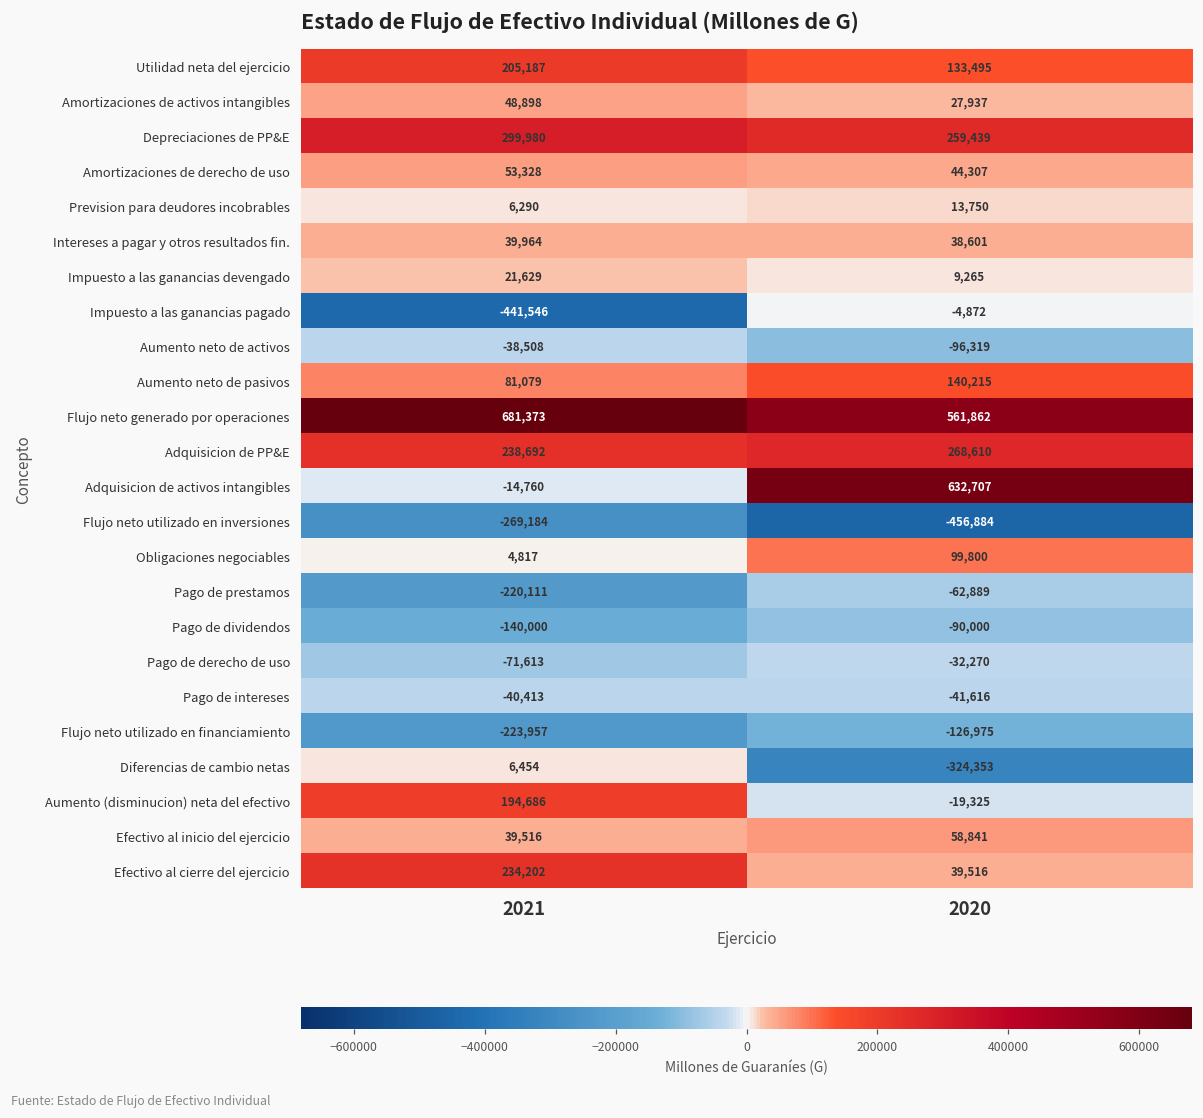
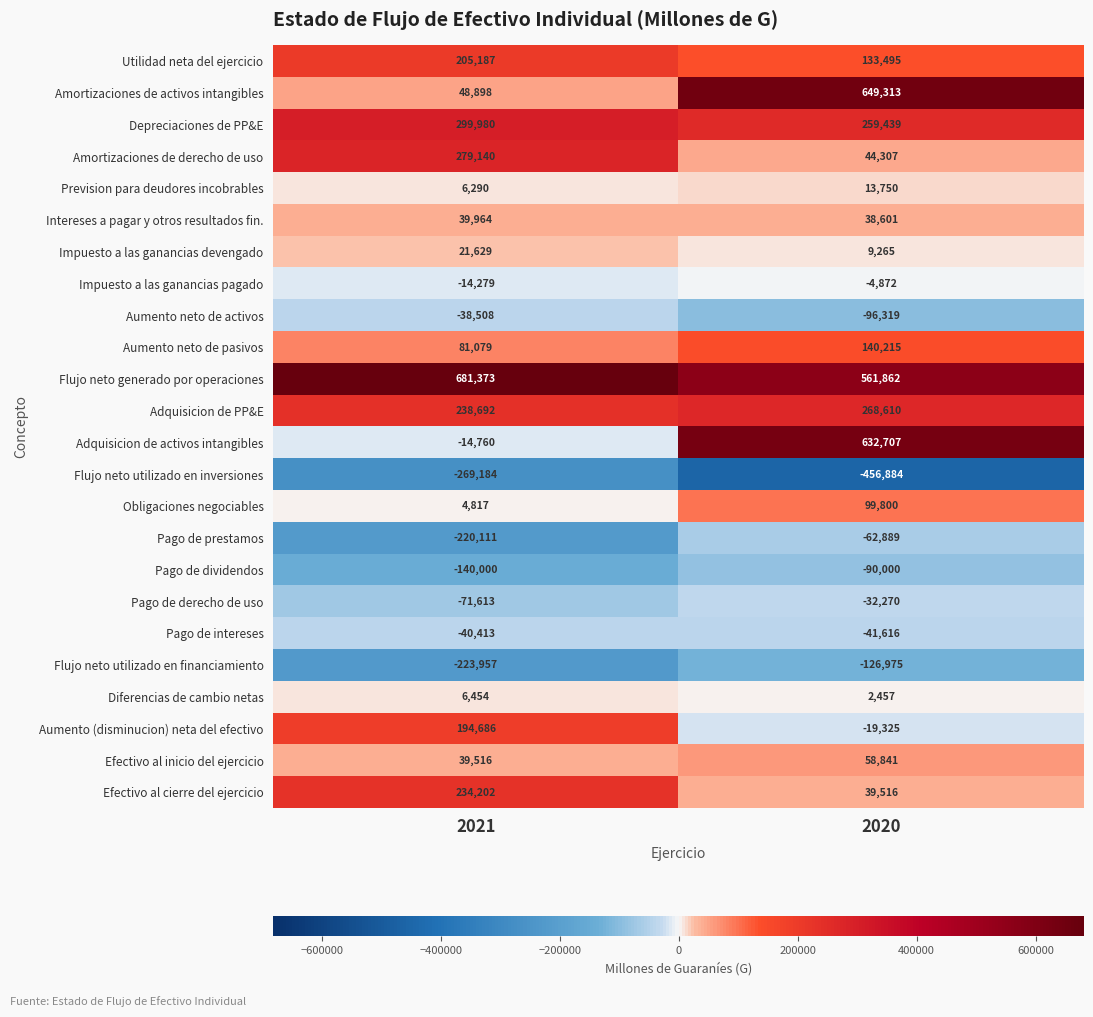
Amortizaciones de activos intangibles, 2020: 27,937 -> 649,313
Amortizaciones de derecho de uso, 2021: 53,328 -> 279,140
Impuesto a las ganancias pagado, 2021: -441,546 -> -14,279
Diferencias de cambio netas, 2020: -324,353 -> 2,457
